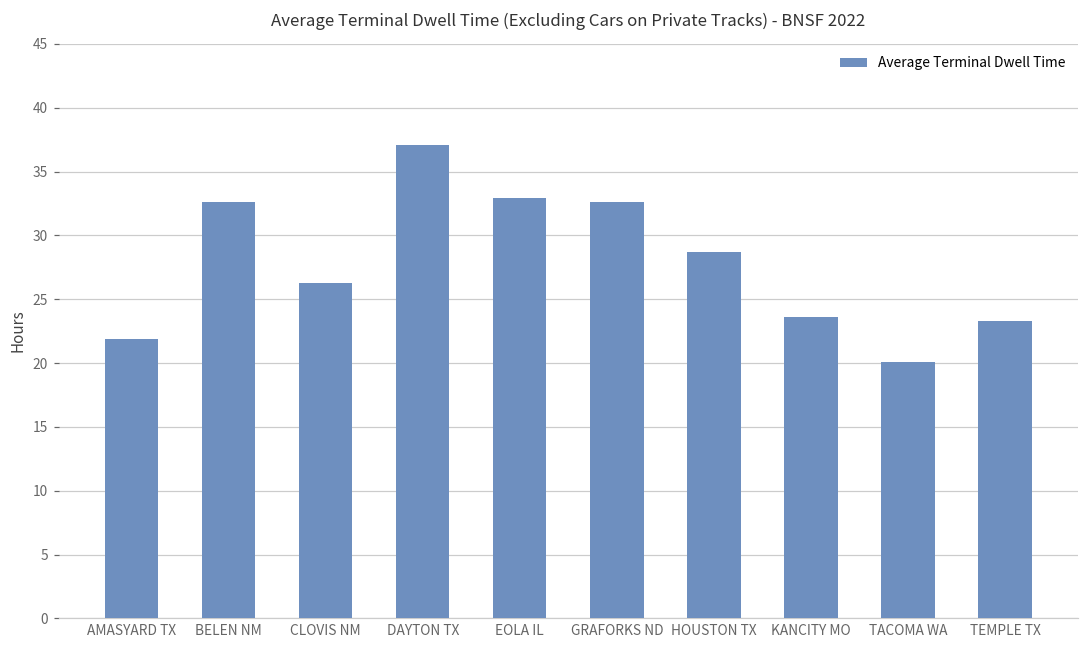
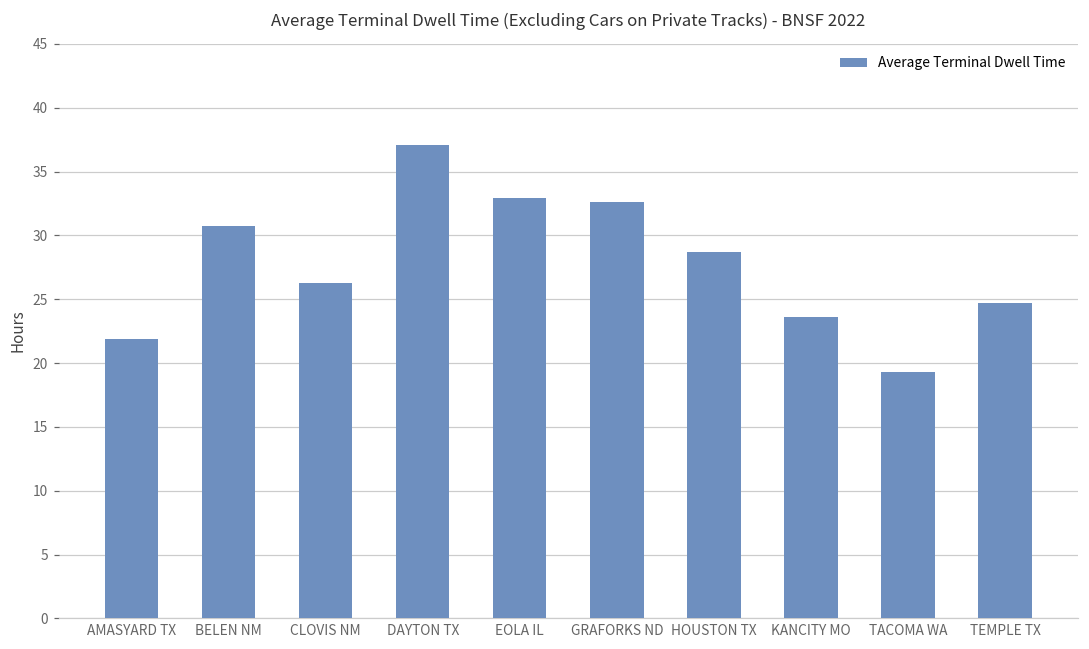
BELEN NM: 32.6 -> 30.7
TACOMA WA: 20.1 -> 19.3
TEMPLE TX: 23.3 -> 24.7
